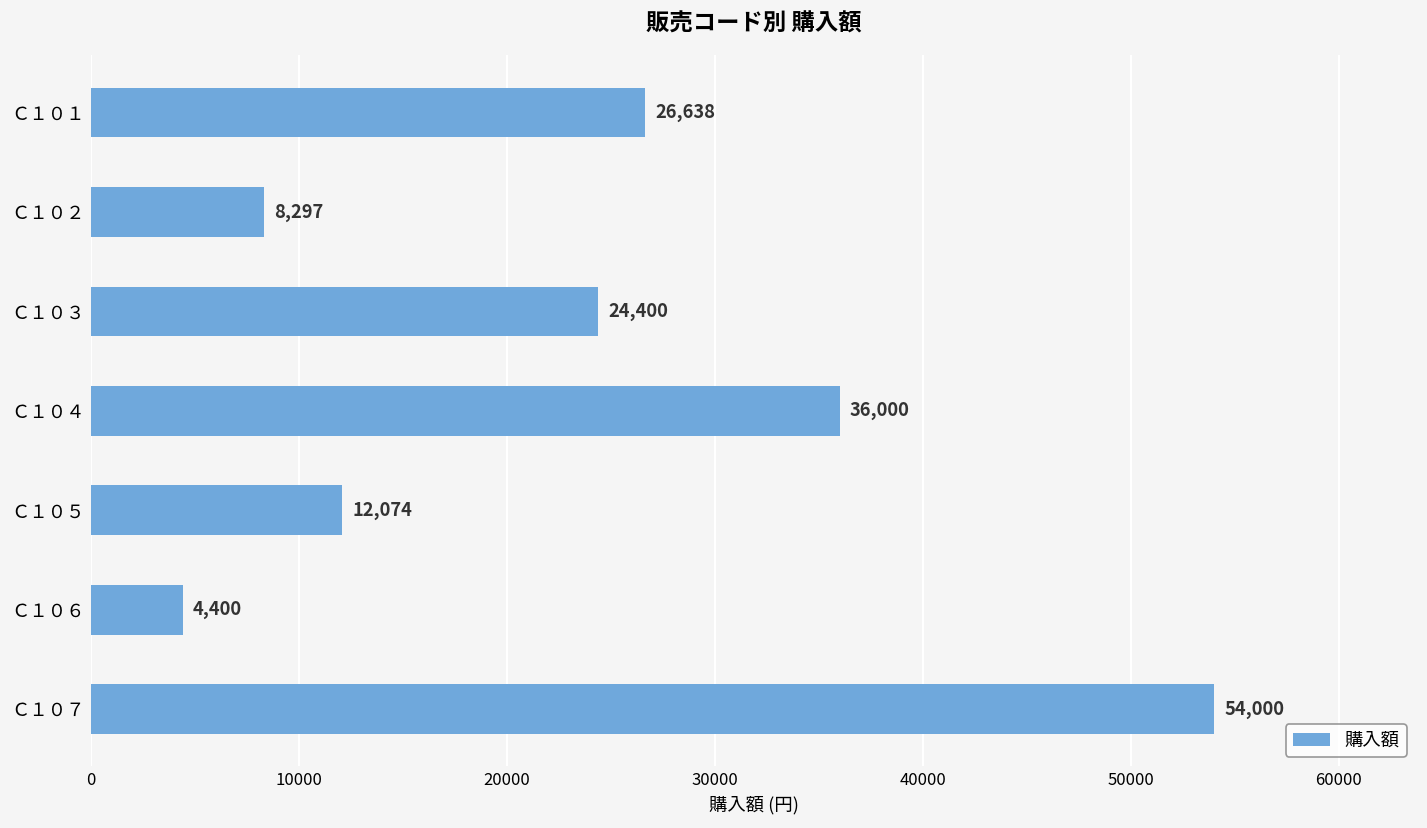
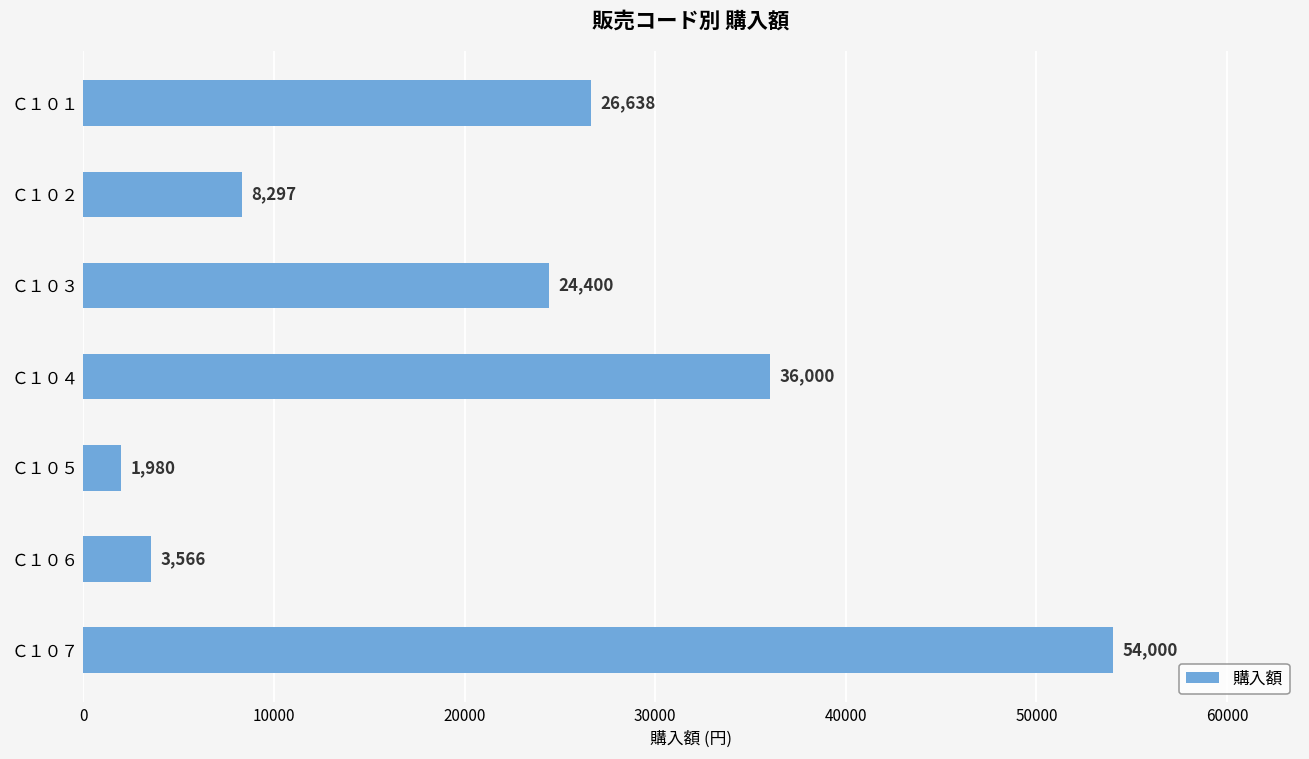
Ｃ１０５: 12,074 -> 1,980
Ｃ１０６: 4,400 -> 3,566
